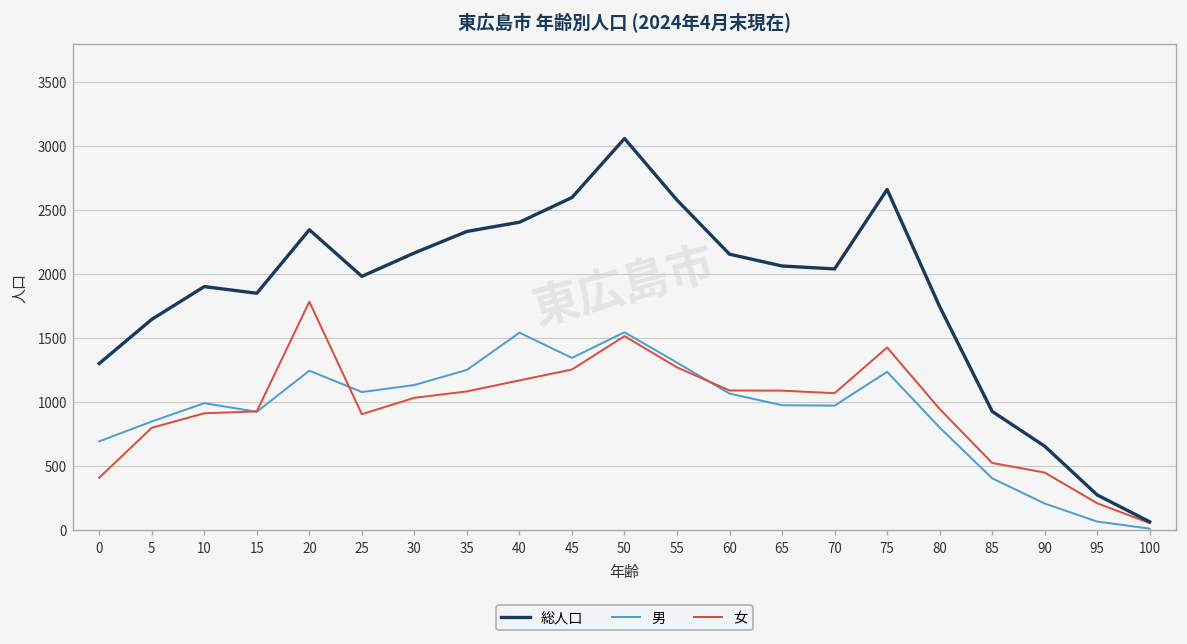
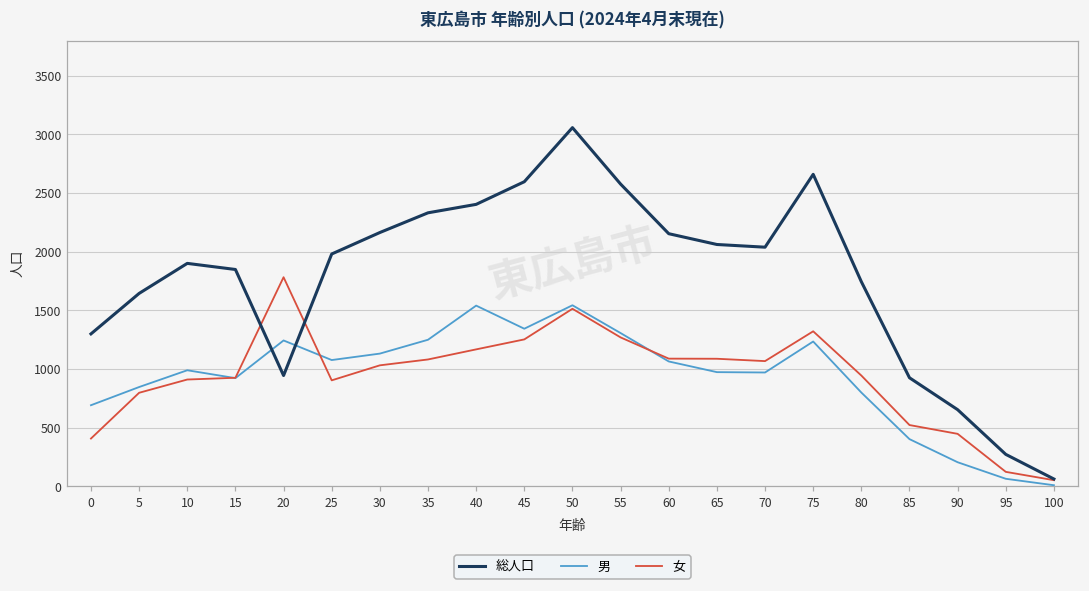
総人口, 20: 2350 -> 950
女, 75: 1430 -> 1320
女, 95: 210 -> 120
